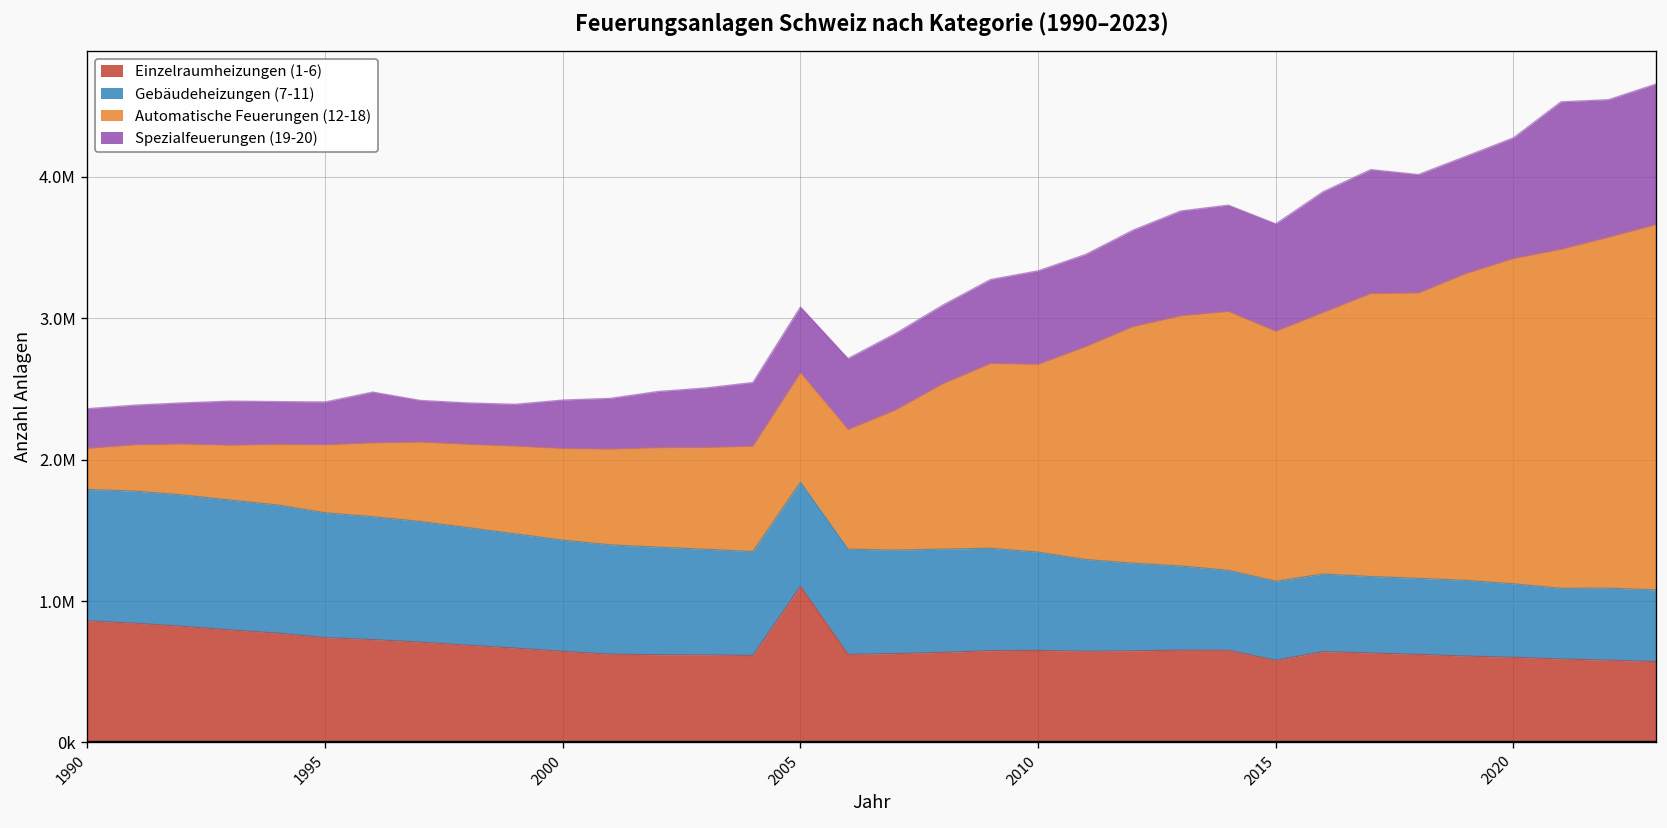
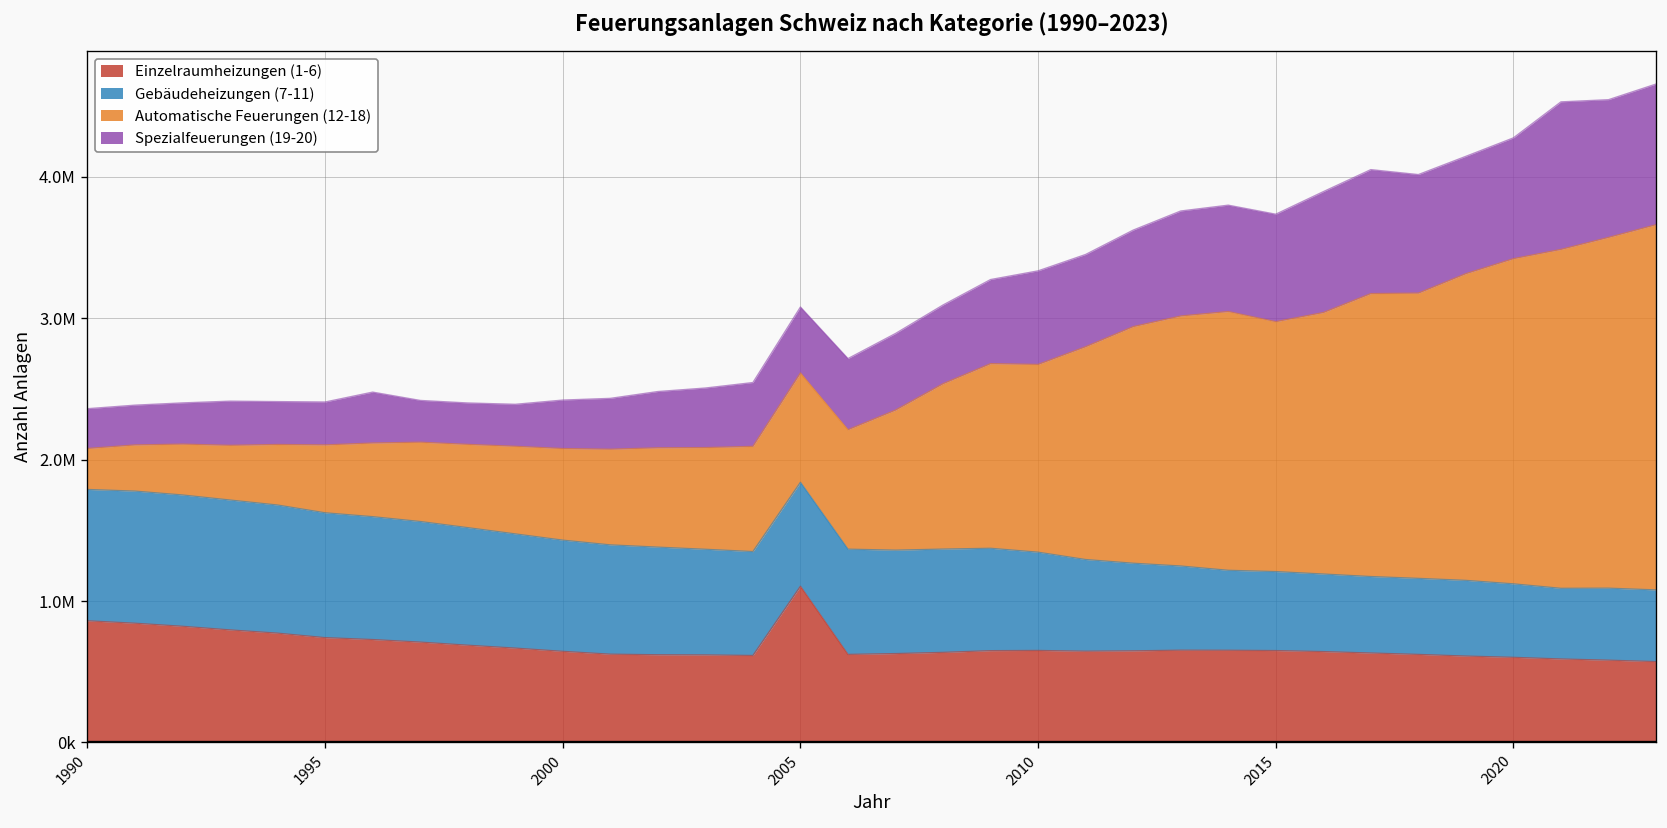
Einzelraumheizungen (1-6), 2015: 580000 -> 650000
